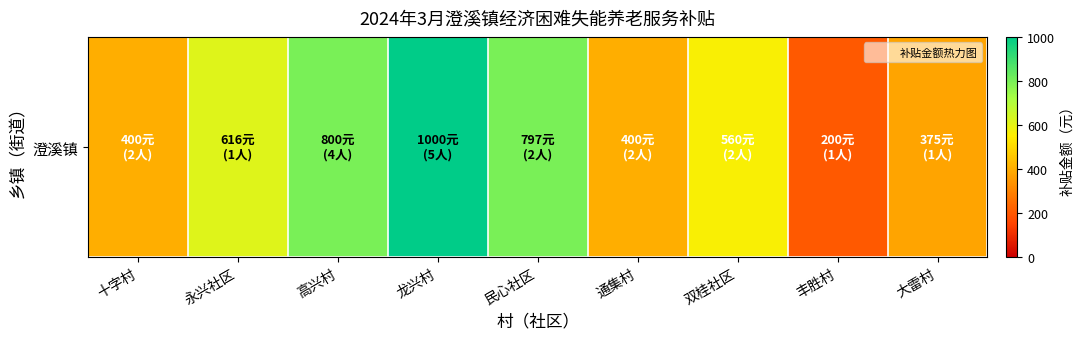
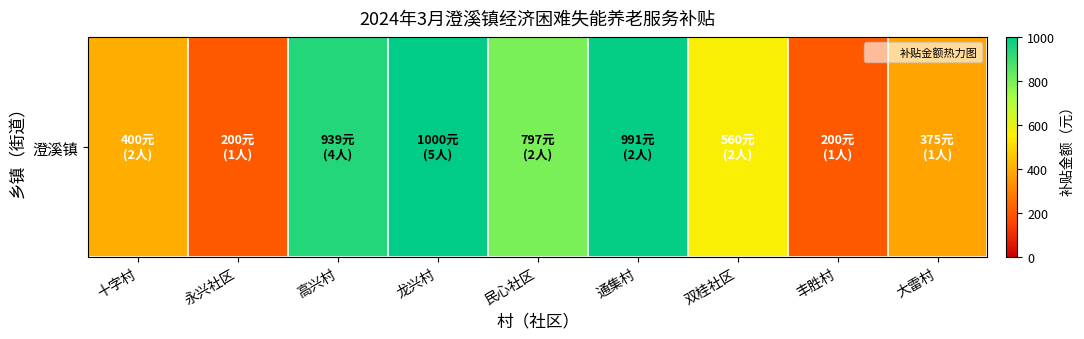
澄溪镇, 永兴社区: 616元 -> 200元
澄溪镇, 高兴村: 800元 -> 939元
澄溪镇, 通集村: 400元 -> 991元
